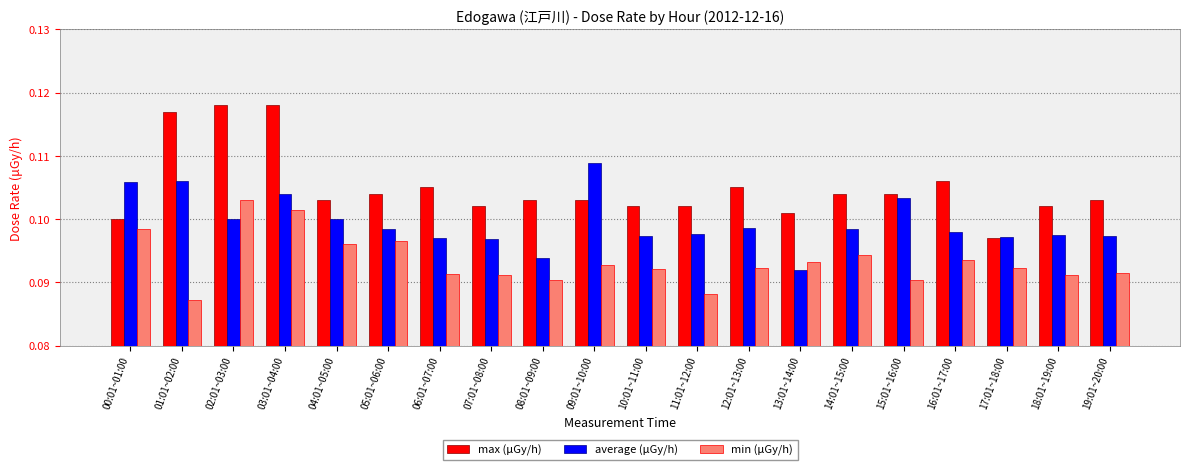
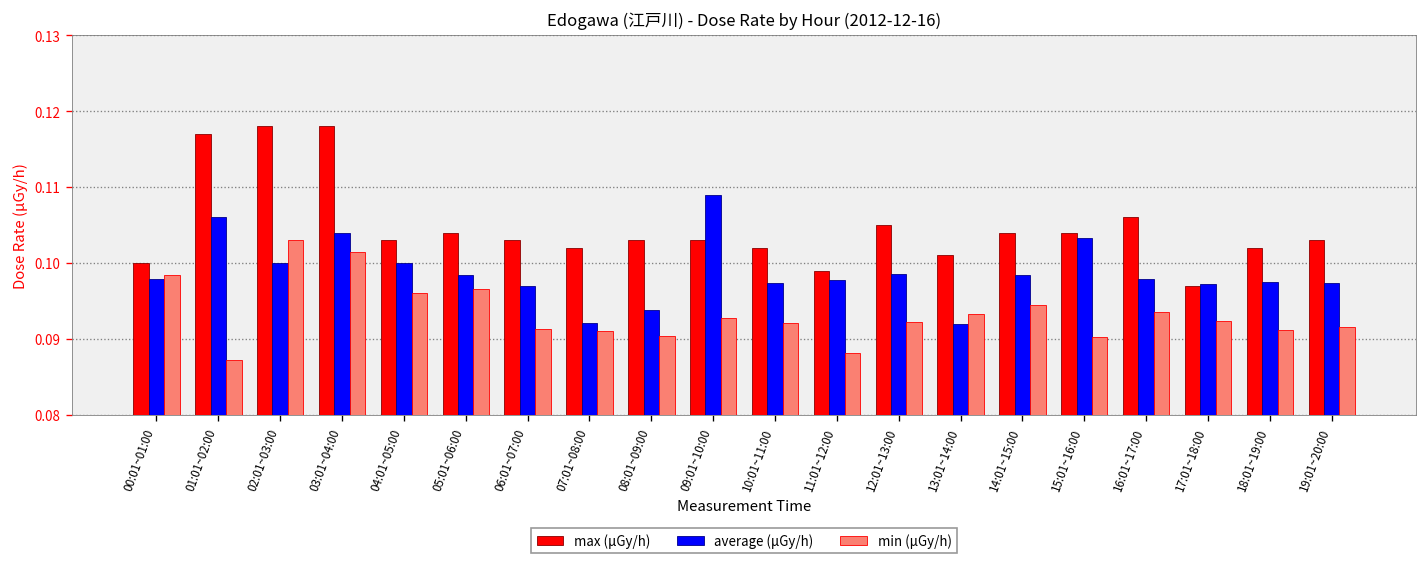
average (μGy/h), 00:01~01:00: 0.106 -> 0.098
max (μGy/h), 06:01~07:00: 0.105 -> 0.103
average (μGy/h), 07:01~08:00: 0.097 -> 0.092
max (μGy/h), 11:01~12:00: 0.102 -> 0.099
